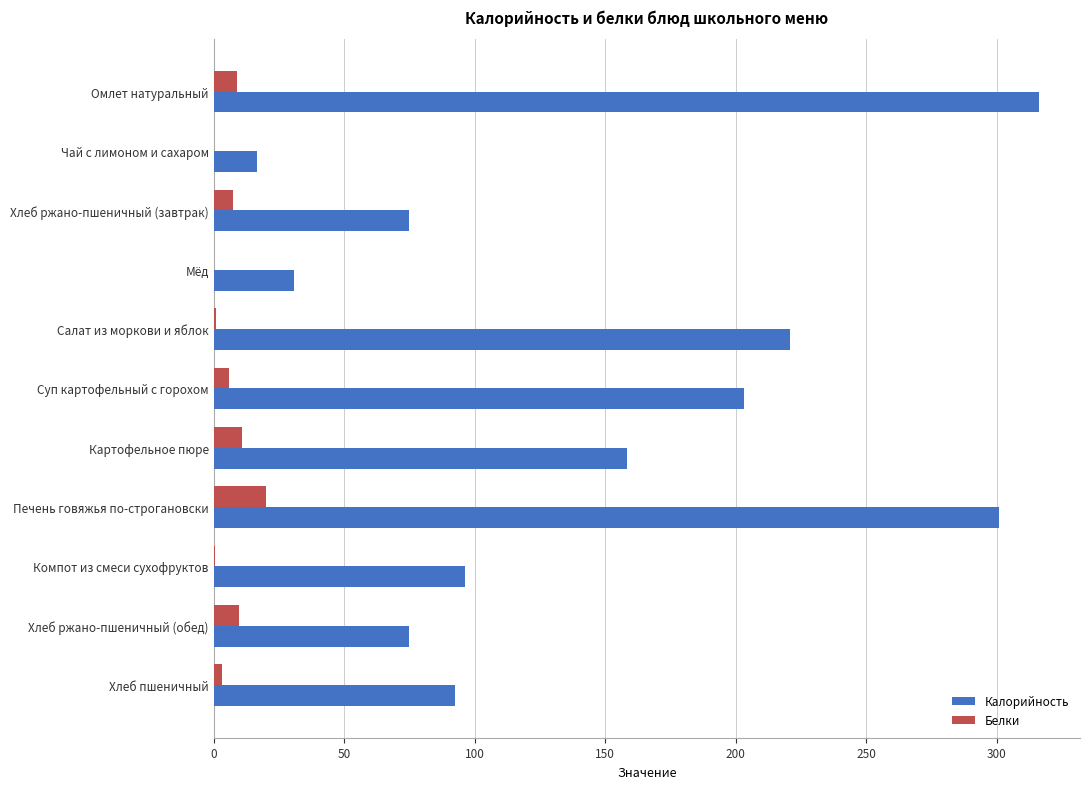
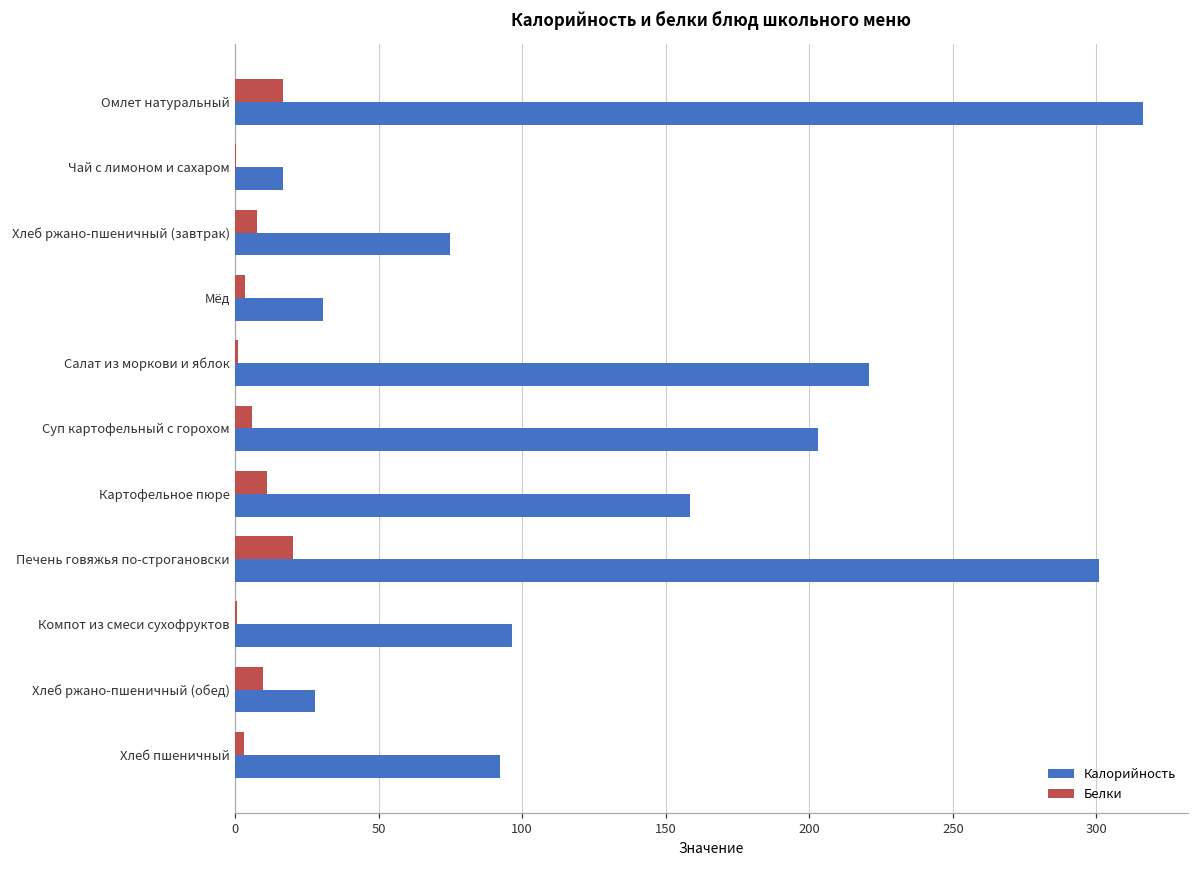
Белки, Омлет натуральный: 9 -> 17
Белки, Мёд: 0 -> 4
Калорийность, Хлеб ржано-пшеничный (обед): 75 -> 28
